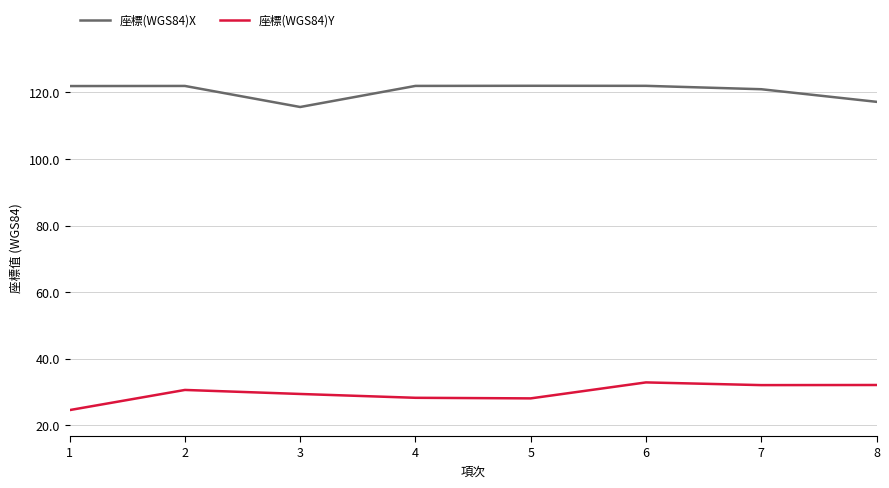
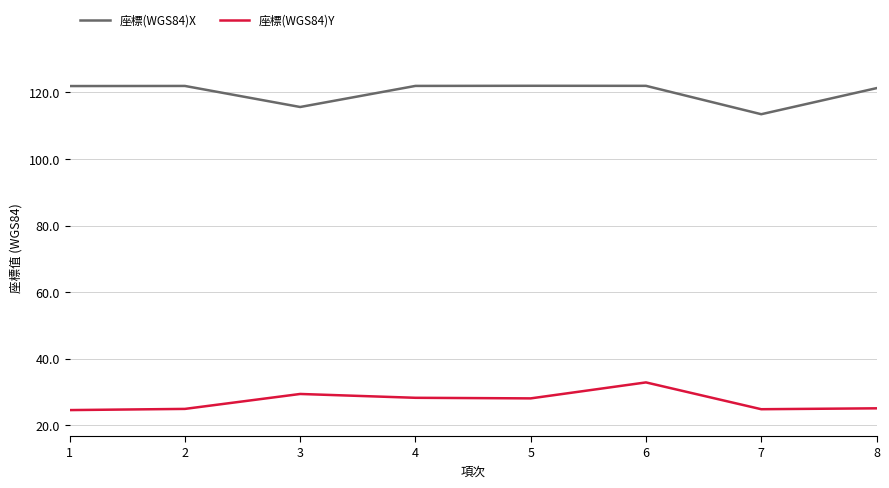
座標(WGS84)Y, 2: 31 -> 25
座標(WGS84)X, 7: 121 -> 113
座標(WGS84)Y, 7: 32 -> 25
座標(WGS84)X, 8: 117 -> 121
座標(WGS84)Y, 8: 32 -> 25
